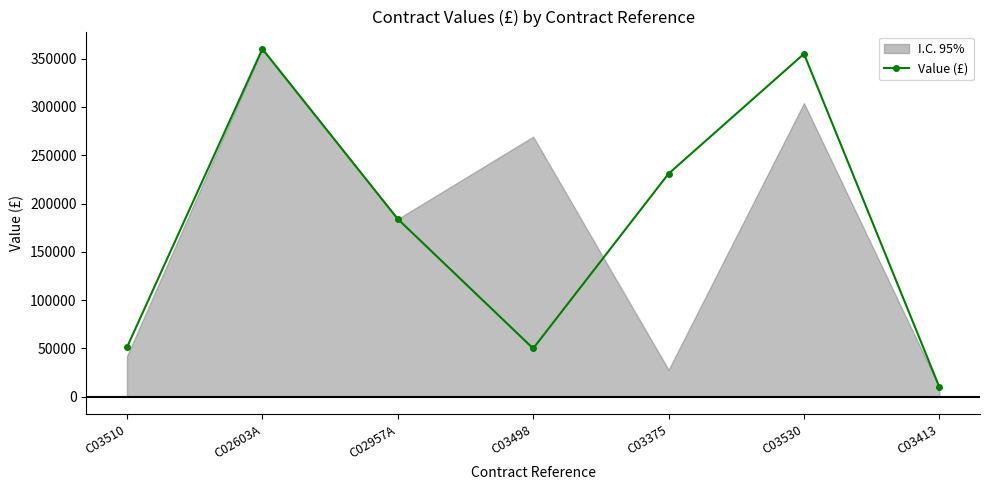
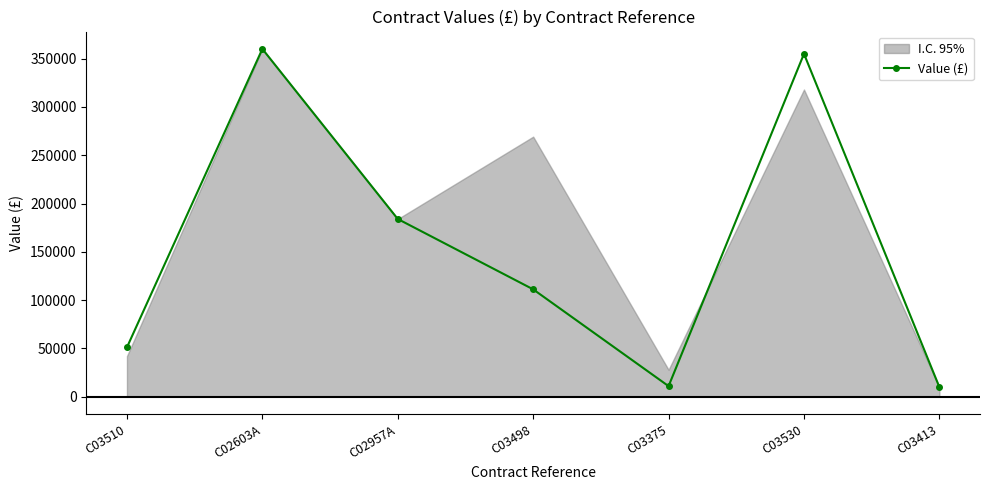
Value (£), C03498: 50000 -> 110000
Value (£), C03375: 230000 -> 10000
I.C. 95%, C03530: 300000 -> 320000
